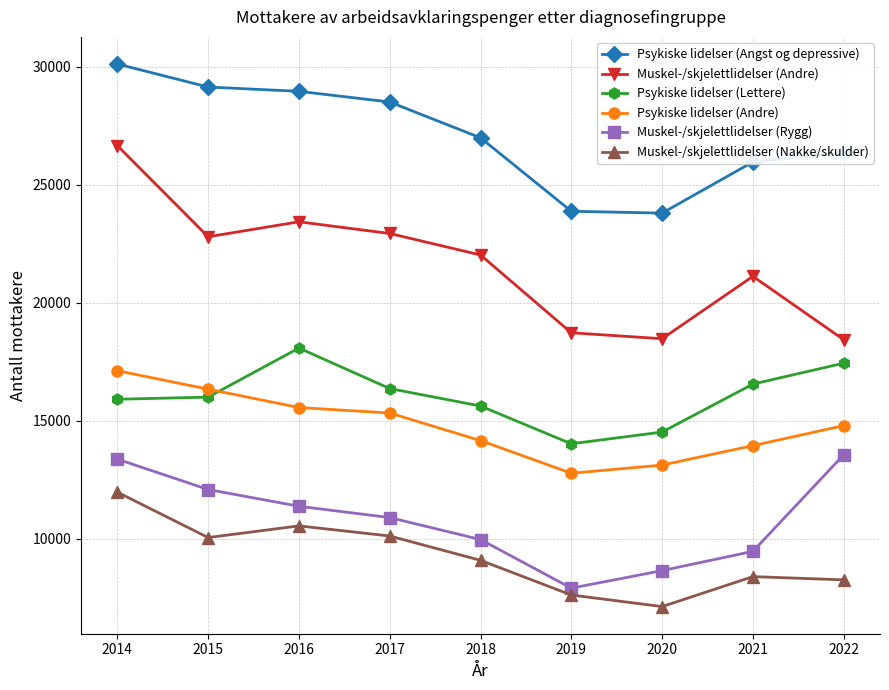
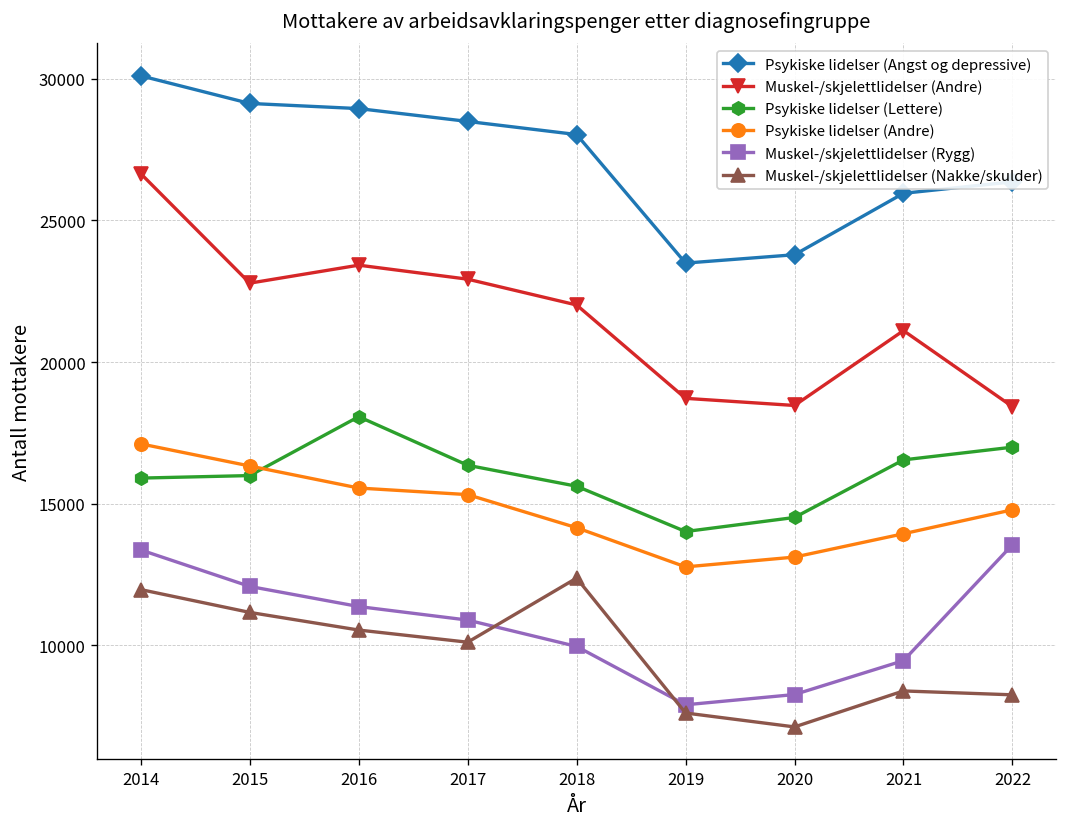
Muskel-/skjelettlidelser (Nakke/skulder), 2015: 10000 -> 11200
Psykiske lidelser (Angst og depressive), 2018: 27000 -> 28000
Muskel-/skjelettlidelser (Nakke/skulder), 2018: 9100 -> 12400
Psykiske lidelser (Angst og depressive), 2019: 23900 -> 23500
Muskel-/skjelettlidelser (Rygg), 2020: 8600 -> 8300
Psykiske lidelser (Lettere), 2022: 17400 -> 17000
